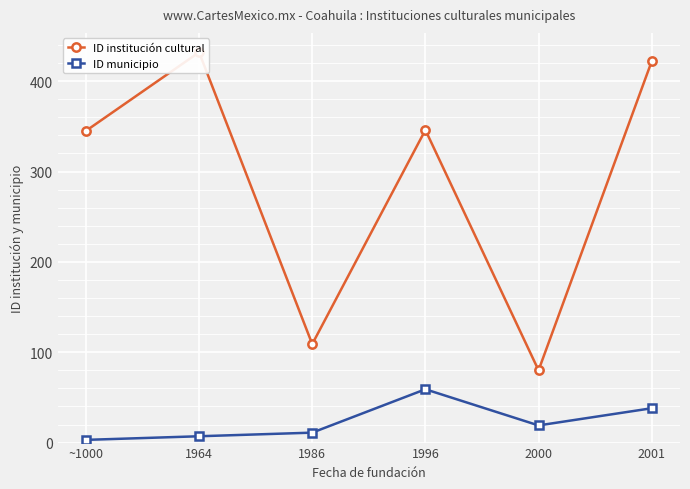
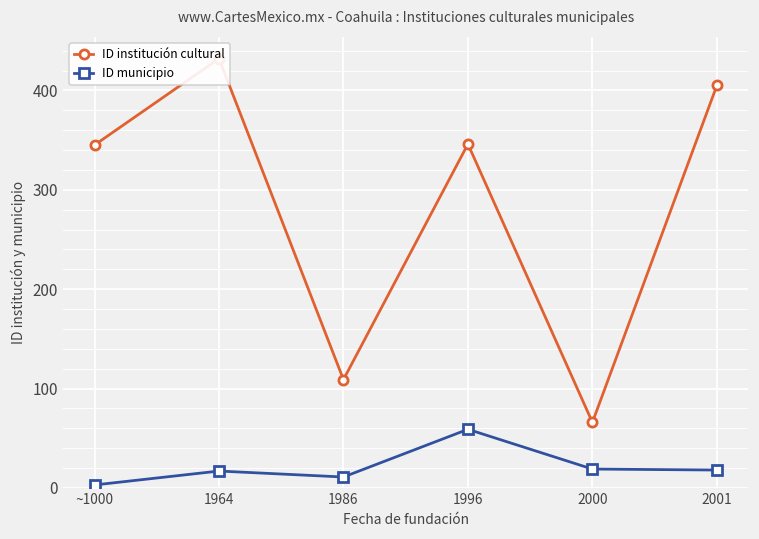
ID municipio, 1964: 10 -> 20
ID institución cultural, 2000: 80 -> 70
ID institución cultural, 2001: 420 -> 410
ID municipio, 2001: 40 -> 20
